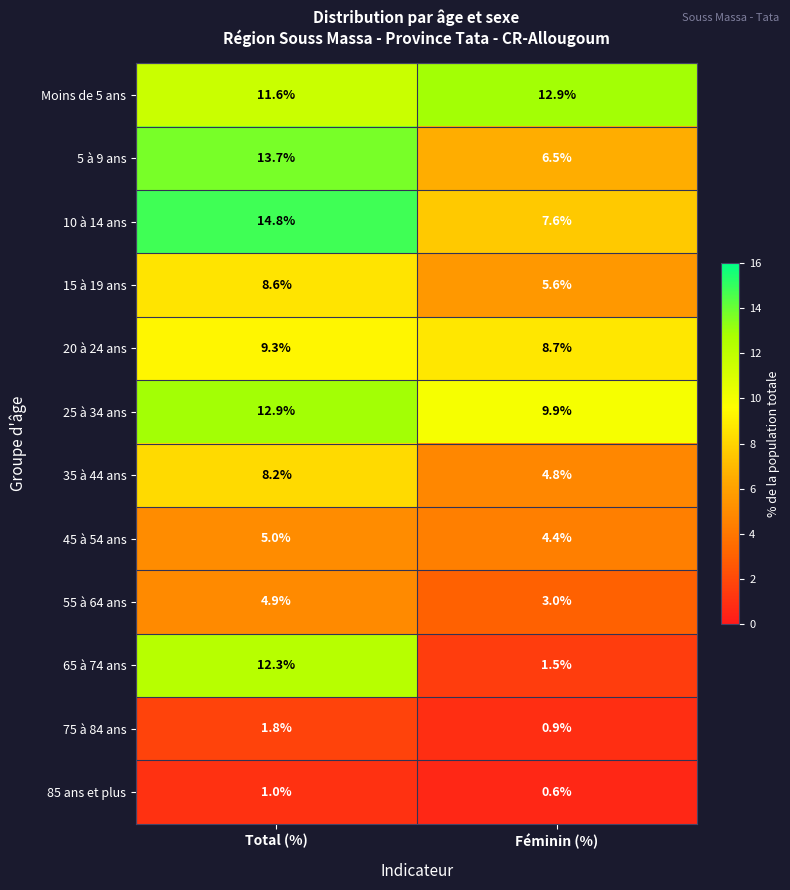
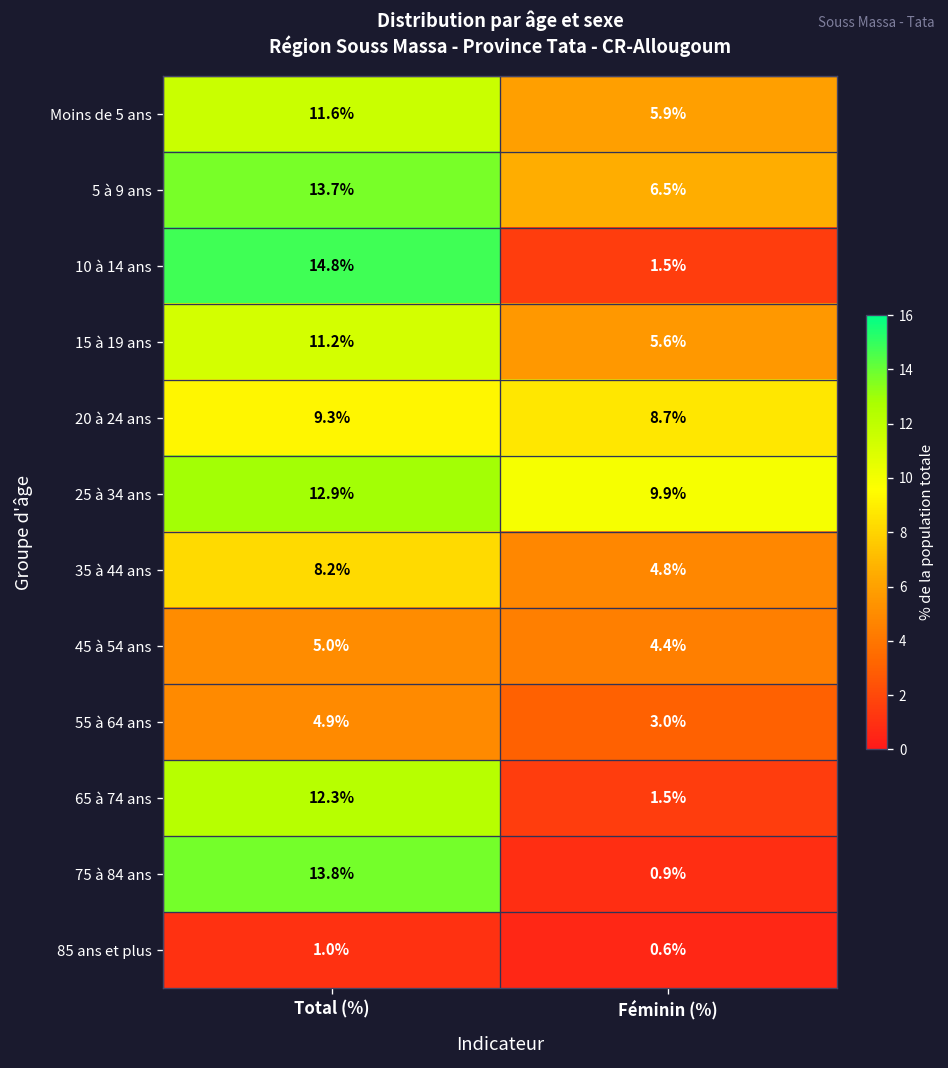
Moins de 5 ans, Féminin (%): 12.9% -> 5.9%
10 à 14 ans, Féminin (%): 7.6% -> 1.5%
15 à 19 ans, Total (%): 8.6% -> 11.2%
75 à 84 ans, Total (%): 1.8% -> 13.8%
